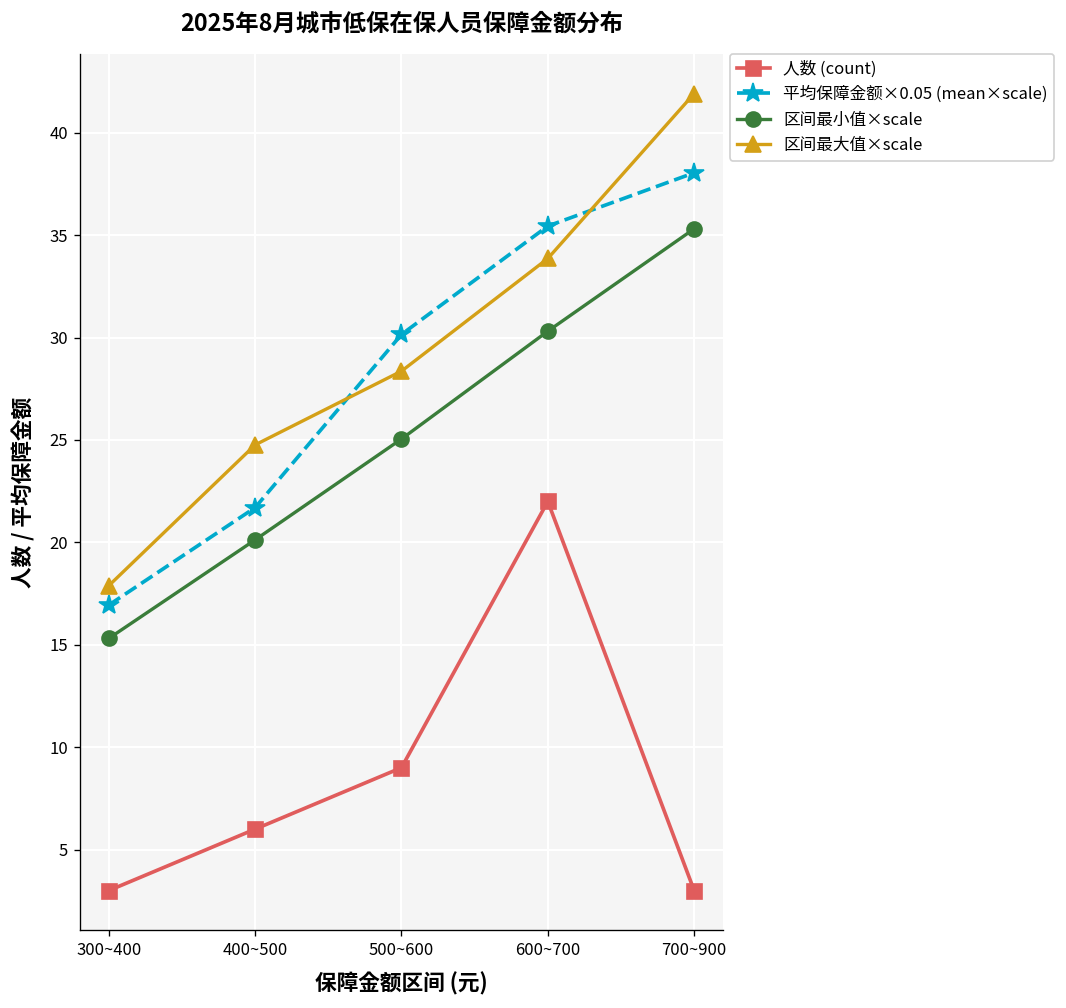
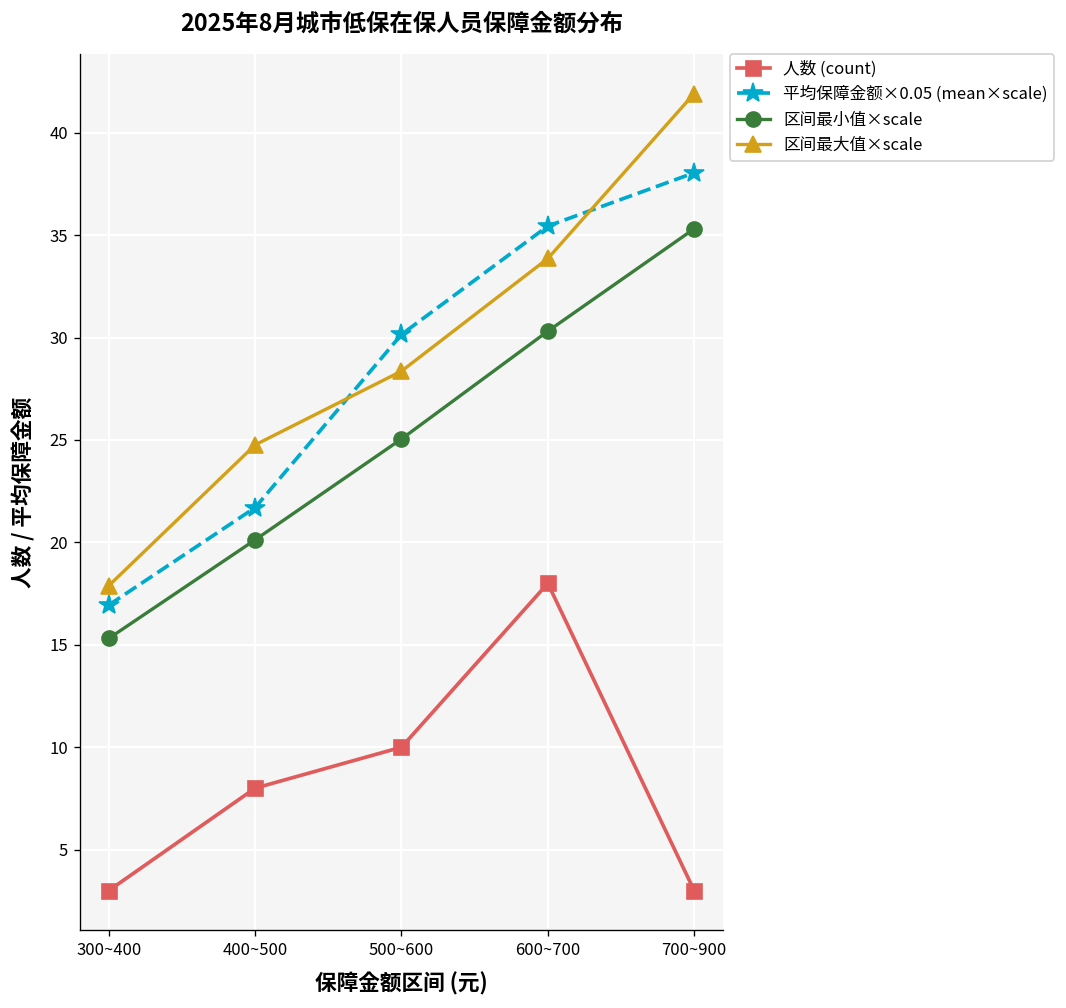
人数 (count), 400~500: 6 -> 8
人数 (count), 500~600: 9 -> 10
人数 (count), 600~700: 22 -> 18
